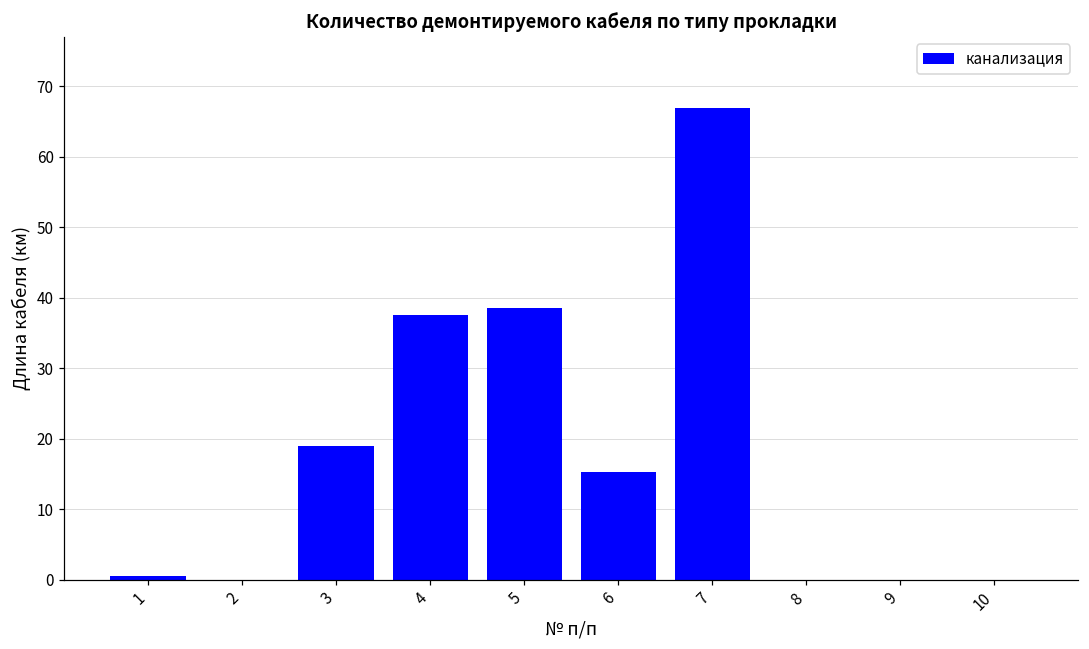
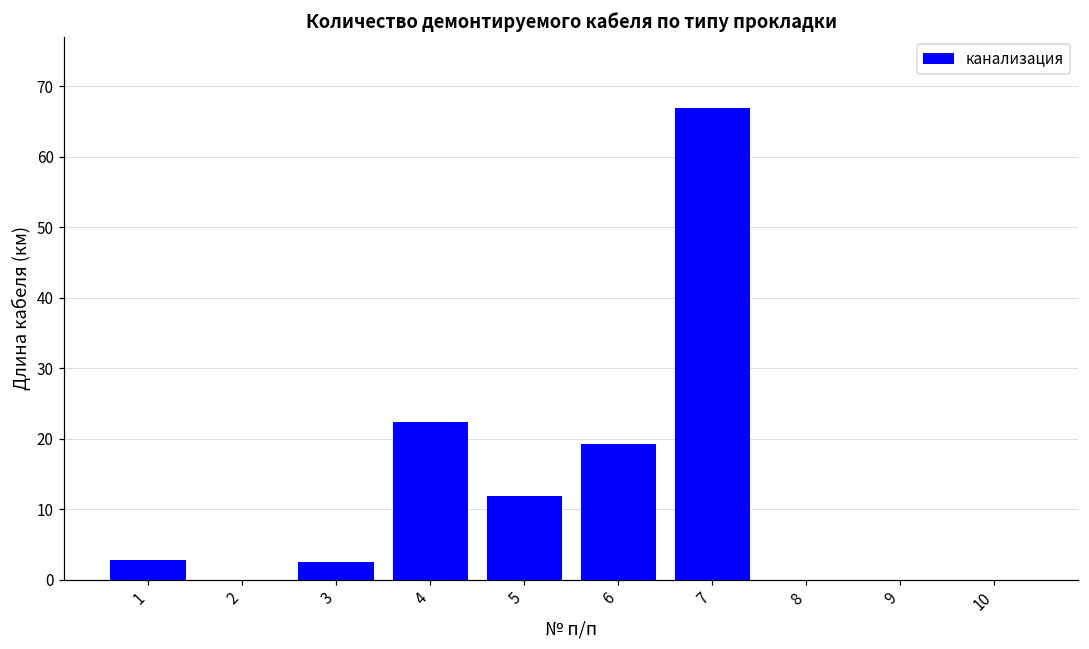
1: 0 -> 3
3: 19 -> 2
4: 38 -> 22
5: 39 -> 12
6: 15 -> 19
